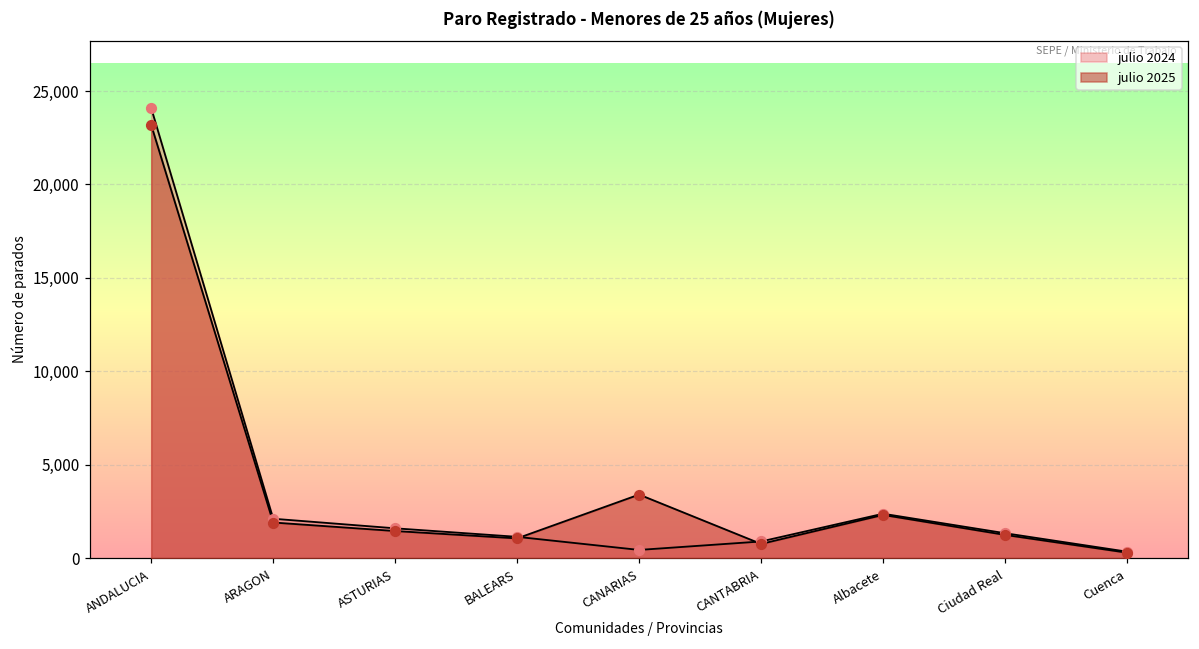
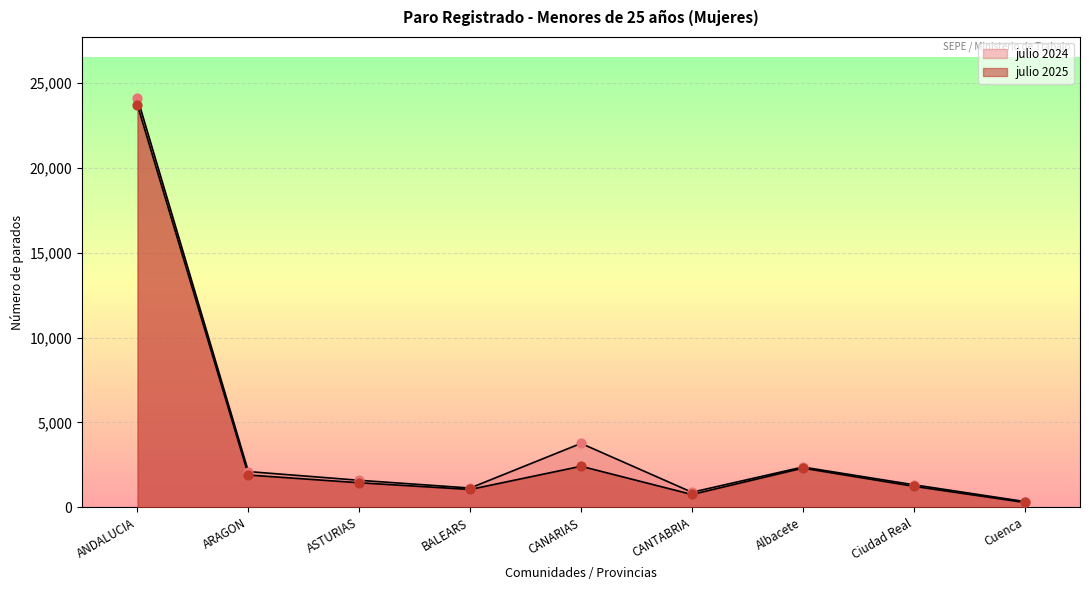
julio 2025, ANDALUCIA: 23,200 -> 23,700
julio 2024, CANARIAS: 400 -> 3,800
julio 2025, CANARIAS: 3,400 -> 2,400
